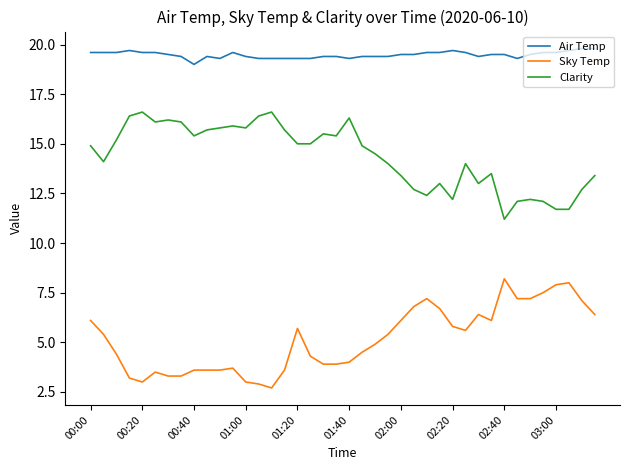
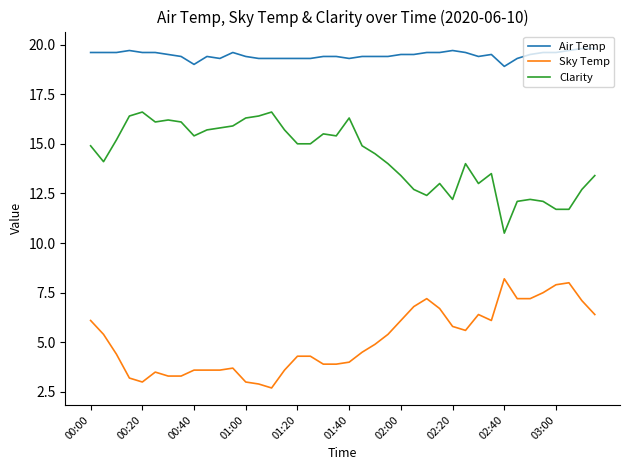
Clarity, 01:00: 15.8 -> 16.3
Sky Temp, 01:20: 5.7 -> 4.3
Air Temp, 02:40: 19.5 -> 18.9
Clarity, 02:40: 11.2 -> 10.5
